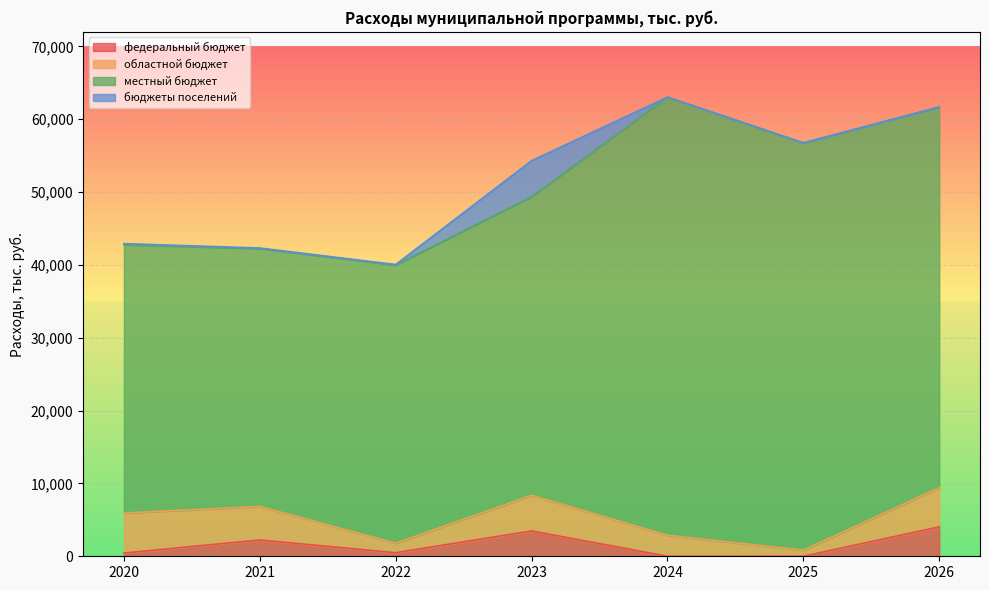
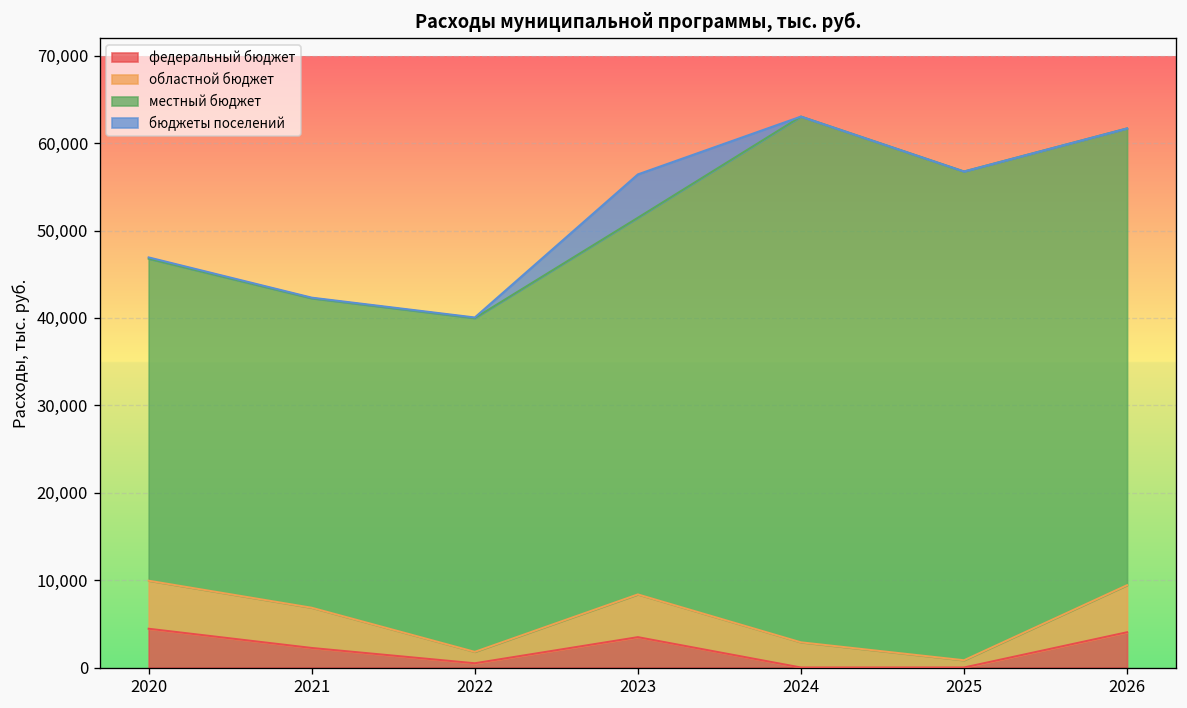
федеральный бюджет, 2020: 0 -> 4,000
местный бюджет, 2023: 41,000 -> 43,000
